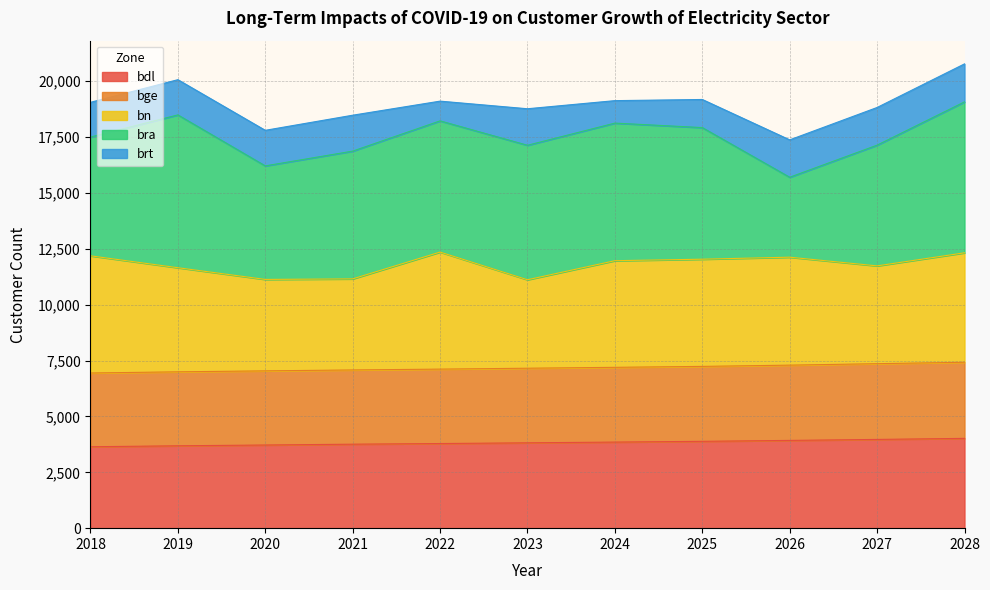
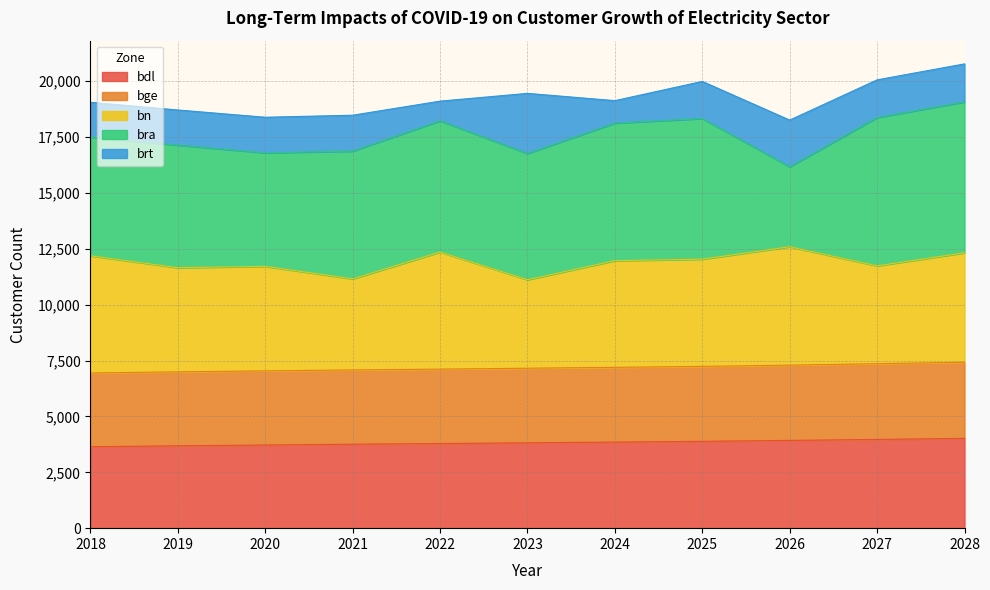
bra, 2019: 6,800 -> 5,500
bn, 2020: 4,100 -> 4,700
bra, 2023: 6,000 -> 5,600
brt, 2023: 1,600 -> 2,700
bra, 2025: 5,900 -> 6,300
brt, 2025: 1,300 -> 1,700
bn, 2026: 4,800 -> 5,300
brt, 2026: 1,700 -> 2,100
bra, 2027: 5,400 -> 6,600
